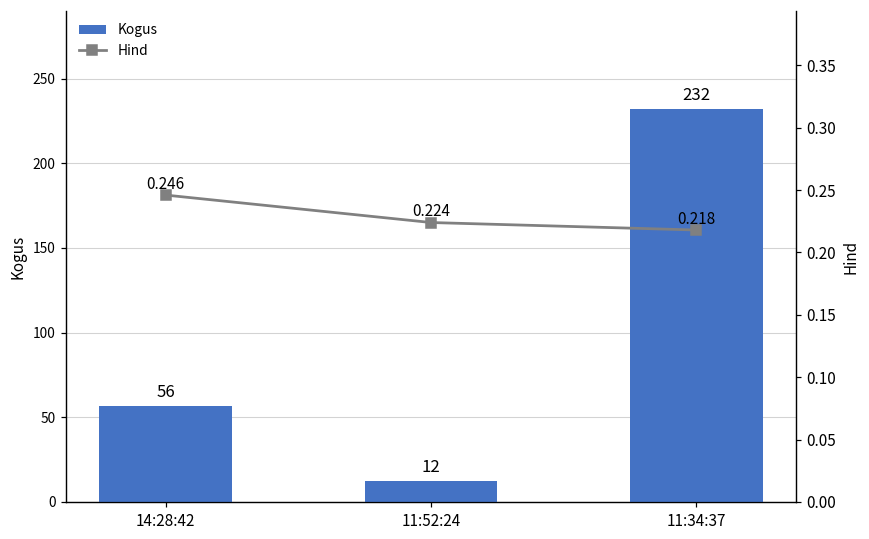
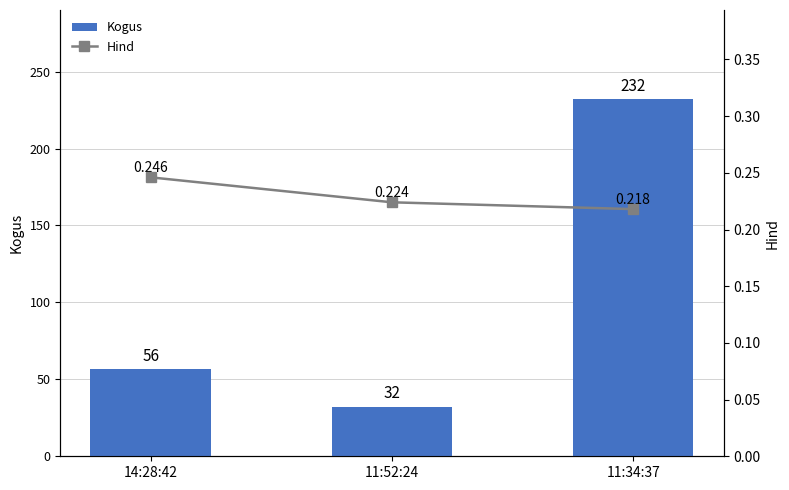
Kogus, 11:52:24: 12 -> 32
